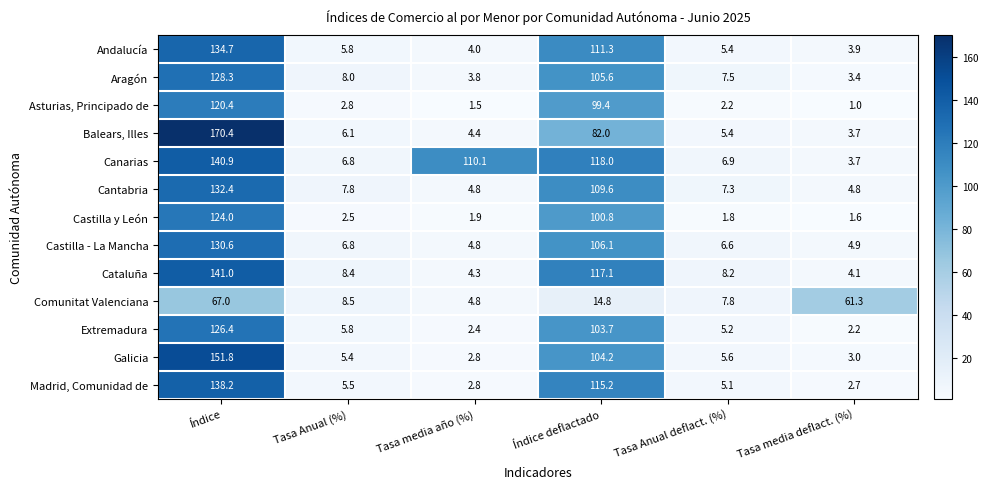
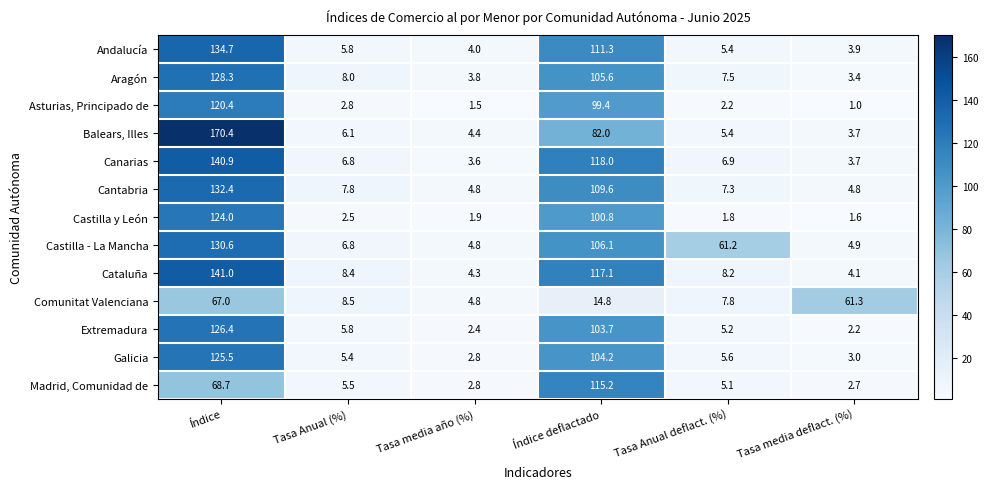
Canarias, Tasa media año (%): 110.1 -> 3.6
Castilla - La Mancha, Tasa Anual deflact. (%): 6.6 -> 61.2
Galicia, Índice: 151.8 -> 125.5
Madrid, Comunidad de, Índice: 138.2 -> 68.7
